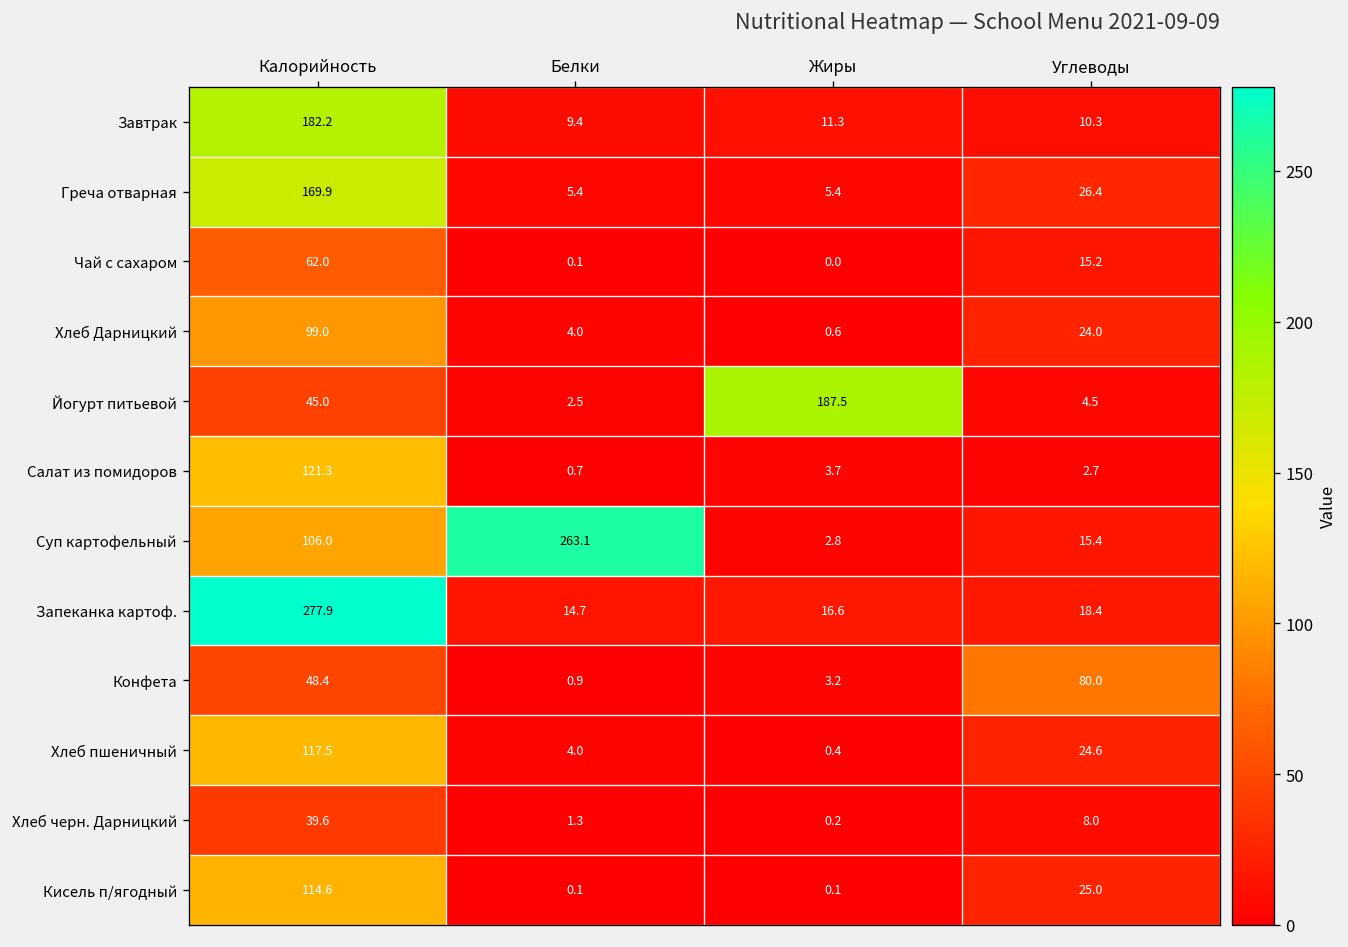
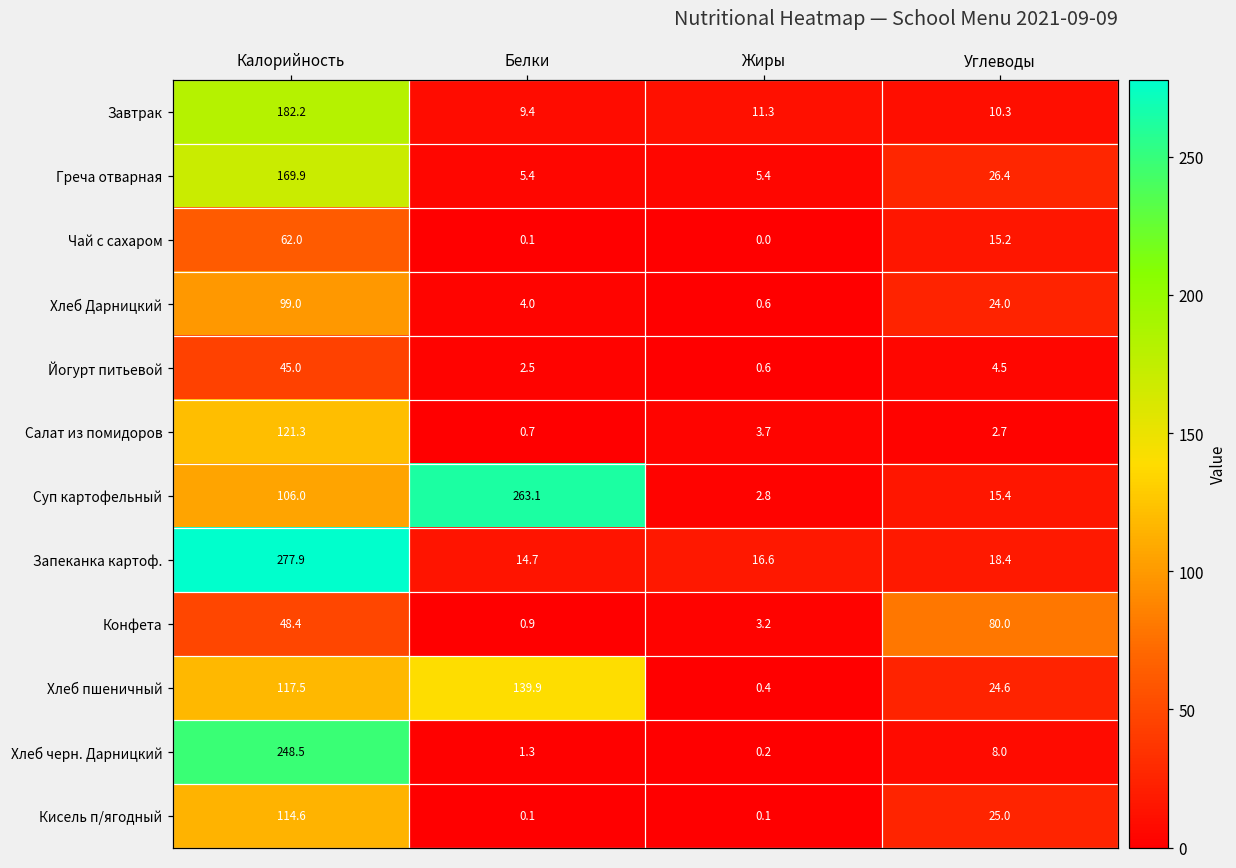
Йогурт питьевой, Жиры: 187.5 -> 0.6
Хлеб пшеничный, Белки: 4.0 -> 139.9
Хлеб черн. Дарницкий, Калорийность: 39.6 -> 248.5
